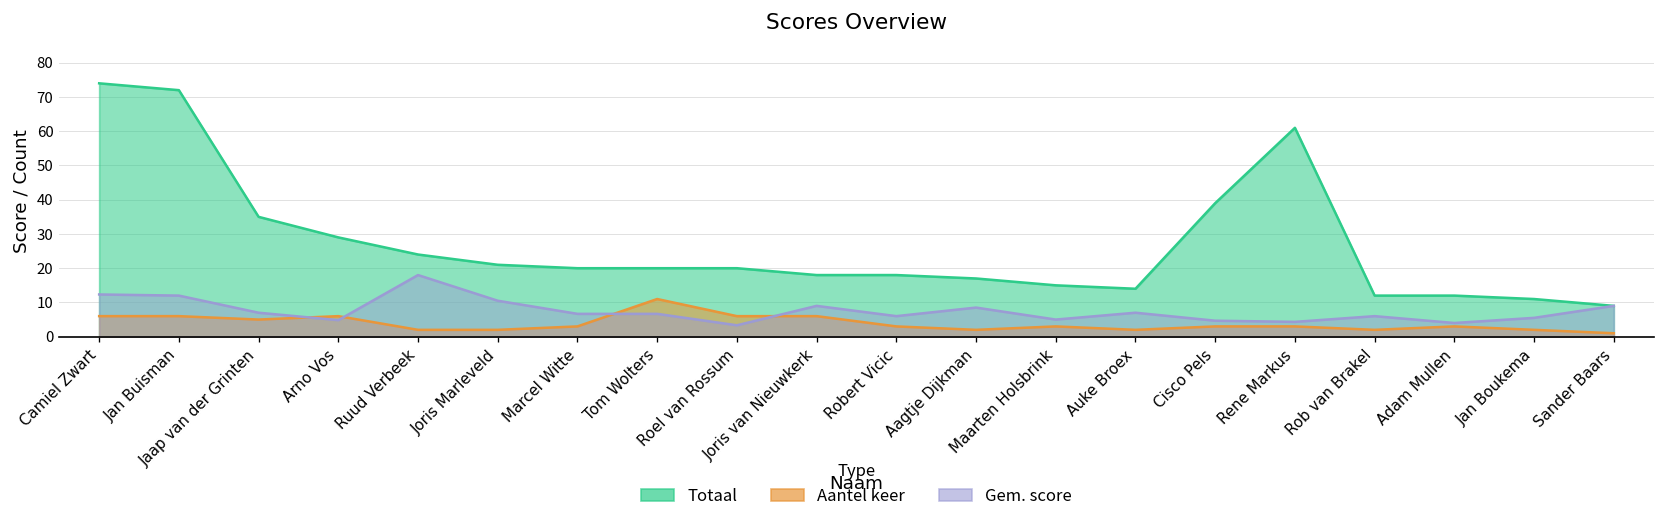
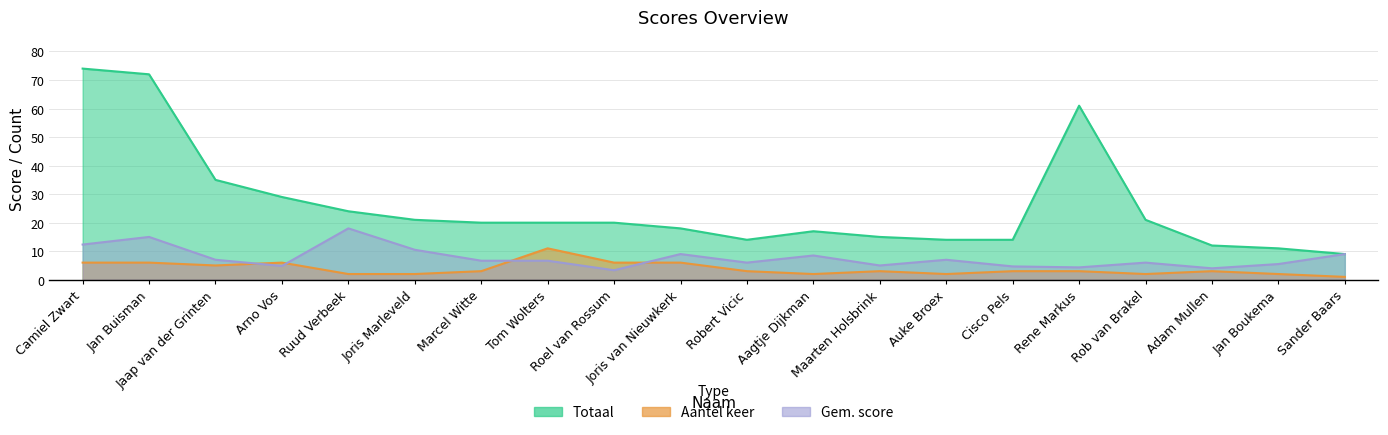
Gem. score, Jan Buisman: 12 -> 15
Totaal, Robert Vicic: 18 -> 14
Totaal, Cisco Pels: 39 -> 14
Totaal, Rob van Brakel: 12 -> 21
